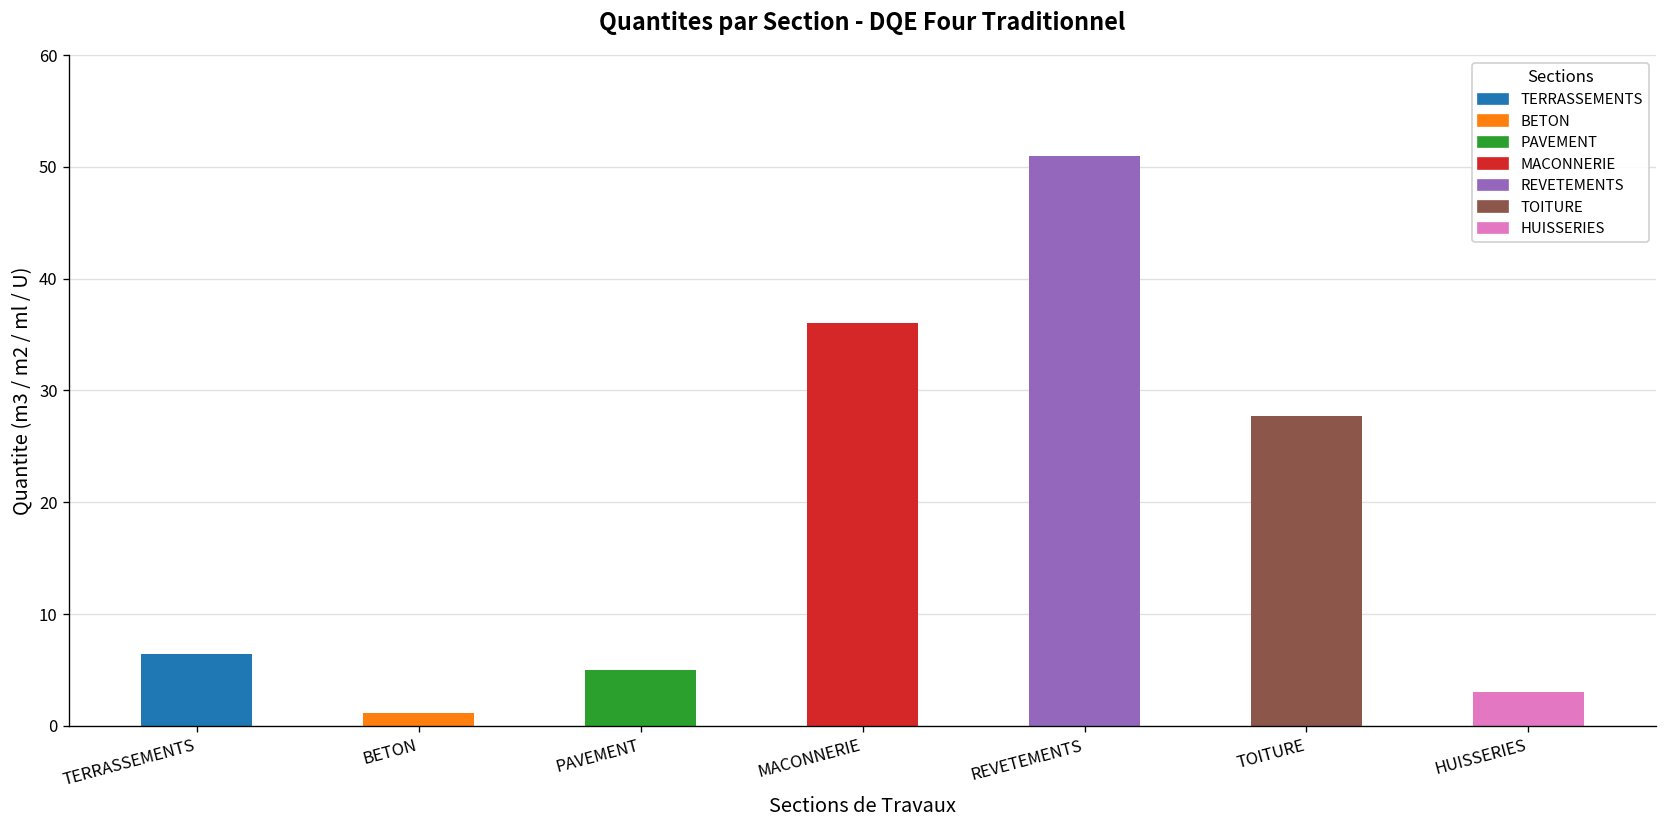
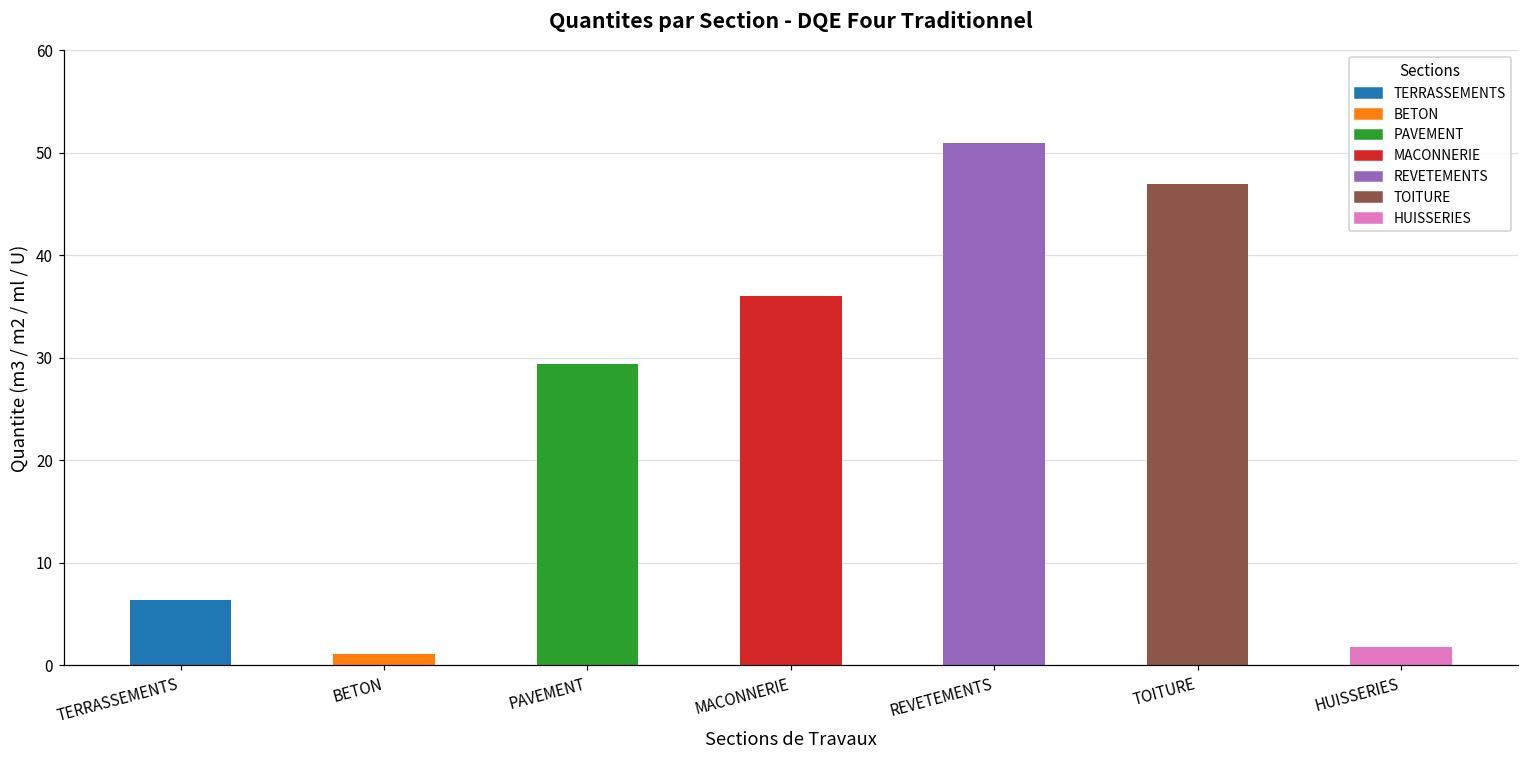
PAVEMENT, PAVEMENT: 5 -> 29
TOITURE, TOITURE: 28 -> 47
HUISSERIES, HUISSERIES: 3 -> 2
